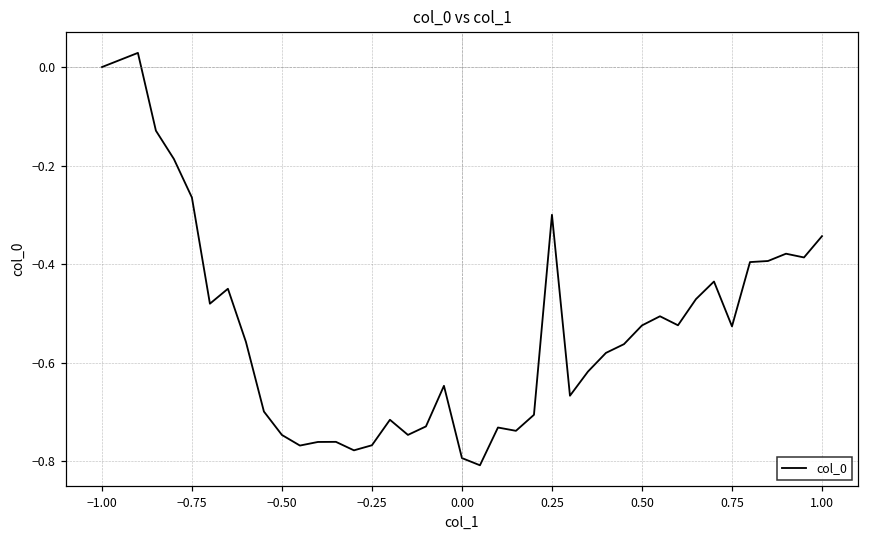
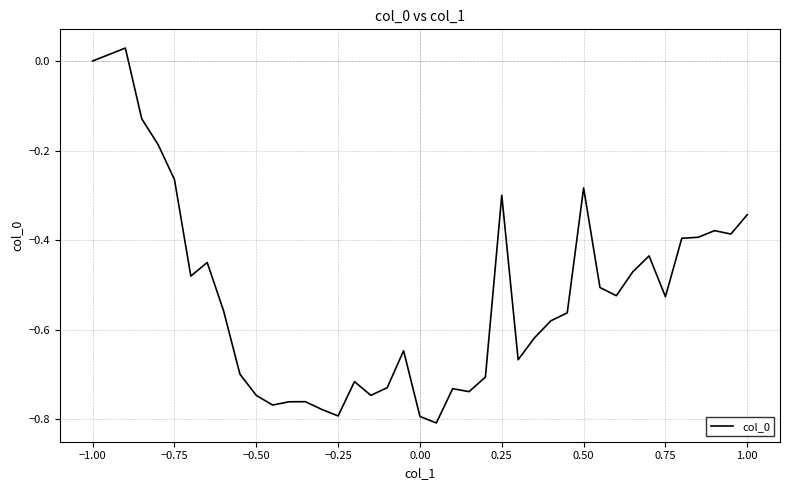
−0.25: -0.77 -> -0.79
0.50: -0.52 -> -0.28
